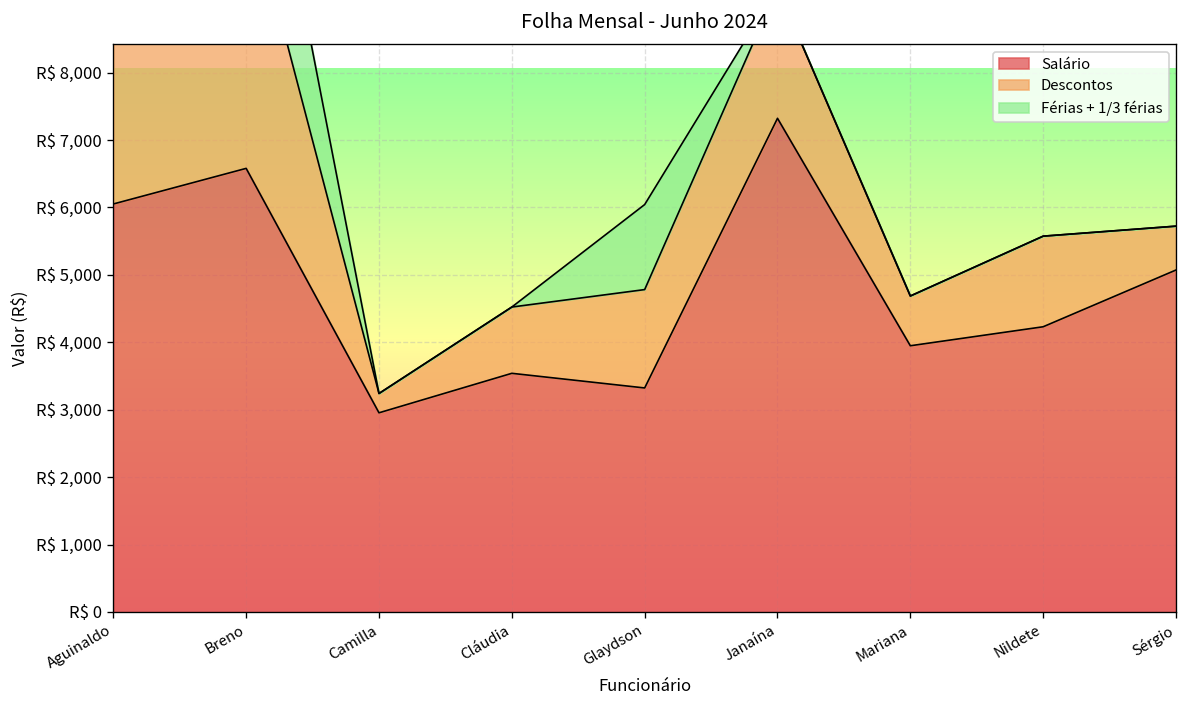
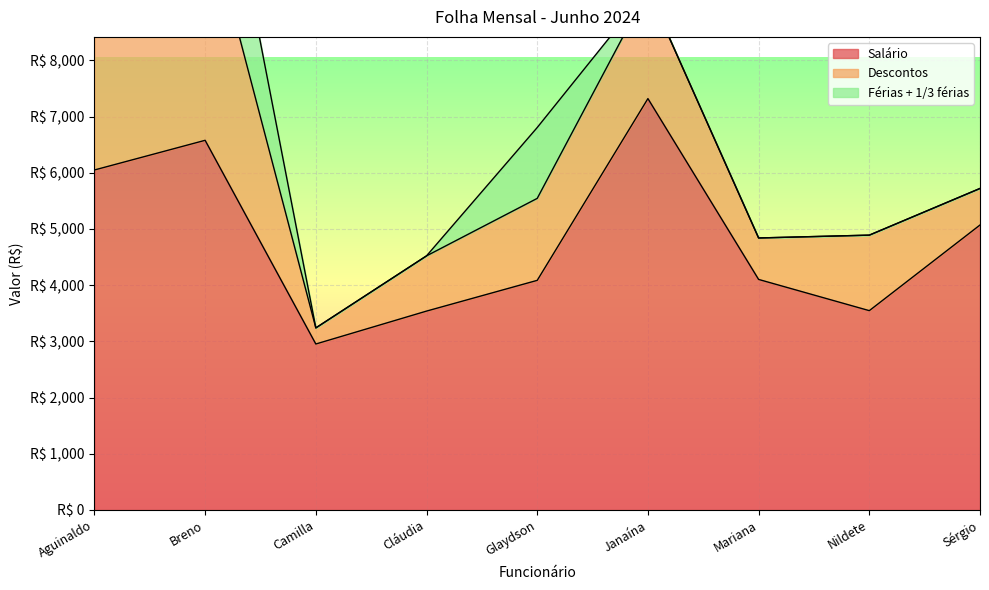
Salário, Glaydson: R$ 3,300 -> R$ 4,100
Salário, Mariana: R$ 3,900 -> R$ 4,100
Salário, Nildete: R$ 4,200 -> R$ 3,500
